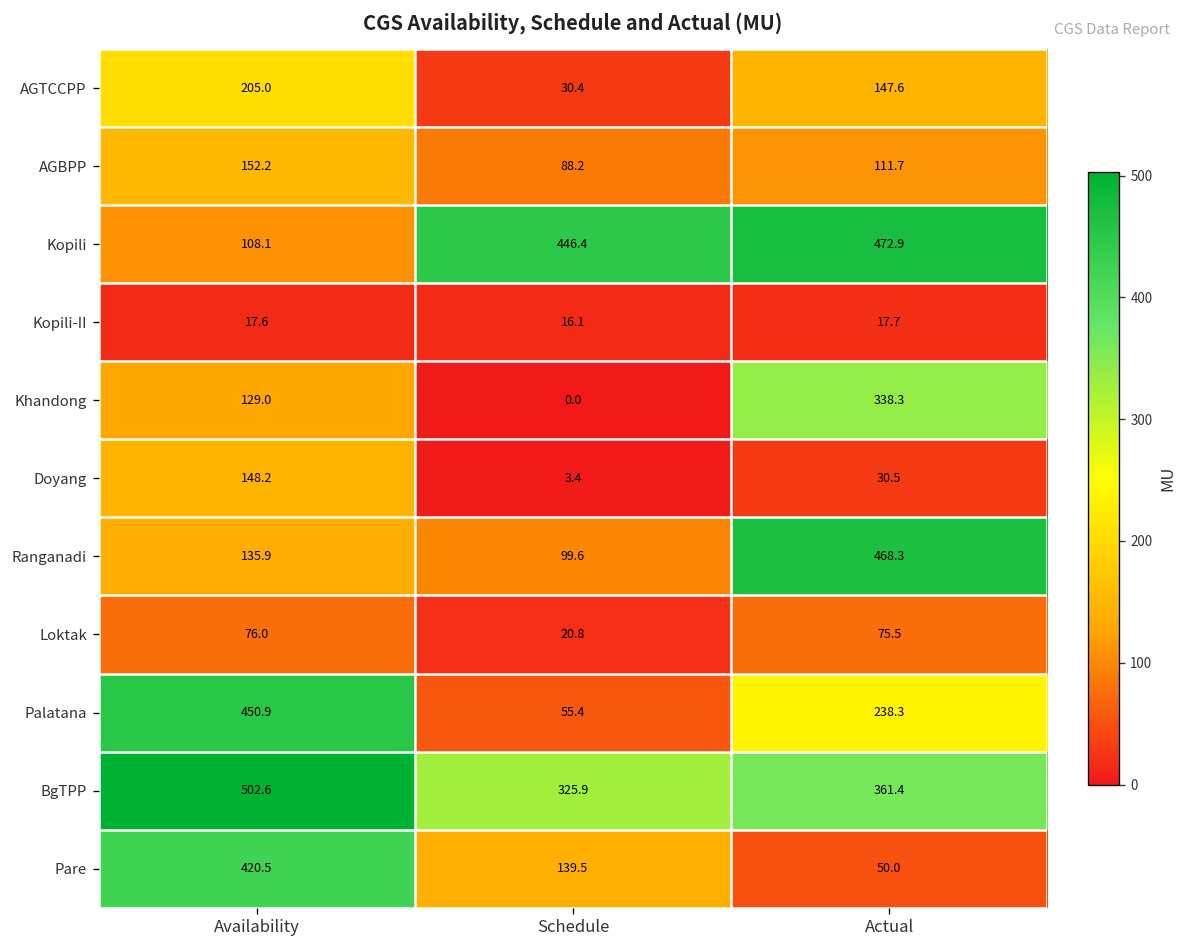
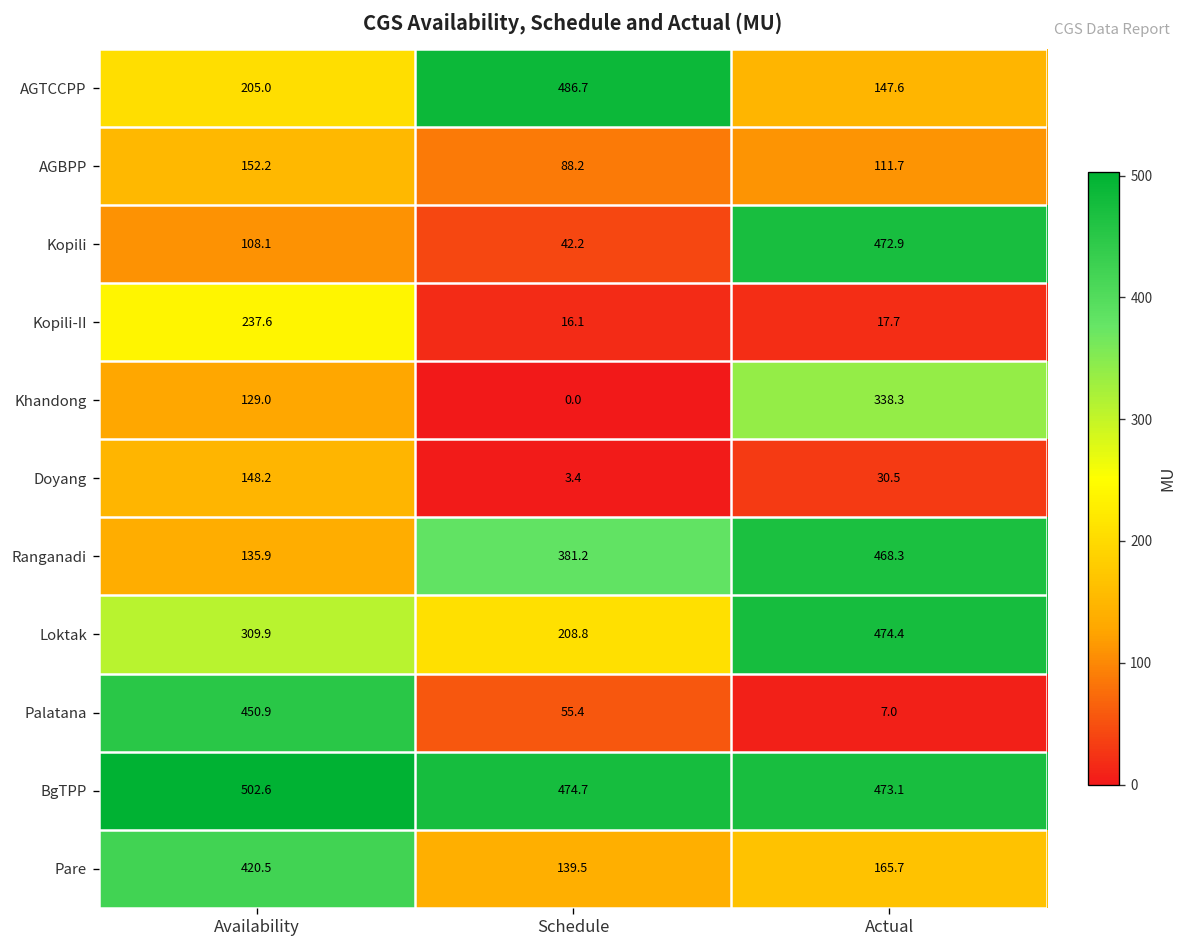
AGTCCPP, Schedule: 30.4 -> 486.7
Kopili, Schedule: 446.4 -> 42.2
Kopili-II, Availability: 17.6 -> 237.6
Ranganadi, Schedule: 99.6 -> 381.2
Loktak, Availability: 76.0 -> 309.9
Loktak, Schedule: 20.8 -> 208.8
Loktak, Actual: 75.5 -> 474.4
Palatana, Actual: 238.3 -> 7.0
BgTPP, Schedule: 325.9 -> 474.7
BgTPP, Actual: 361.4 -> 473.1
Pare, Actual: 50.0 -> 165.7
